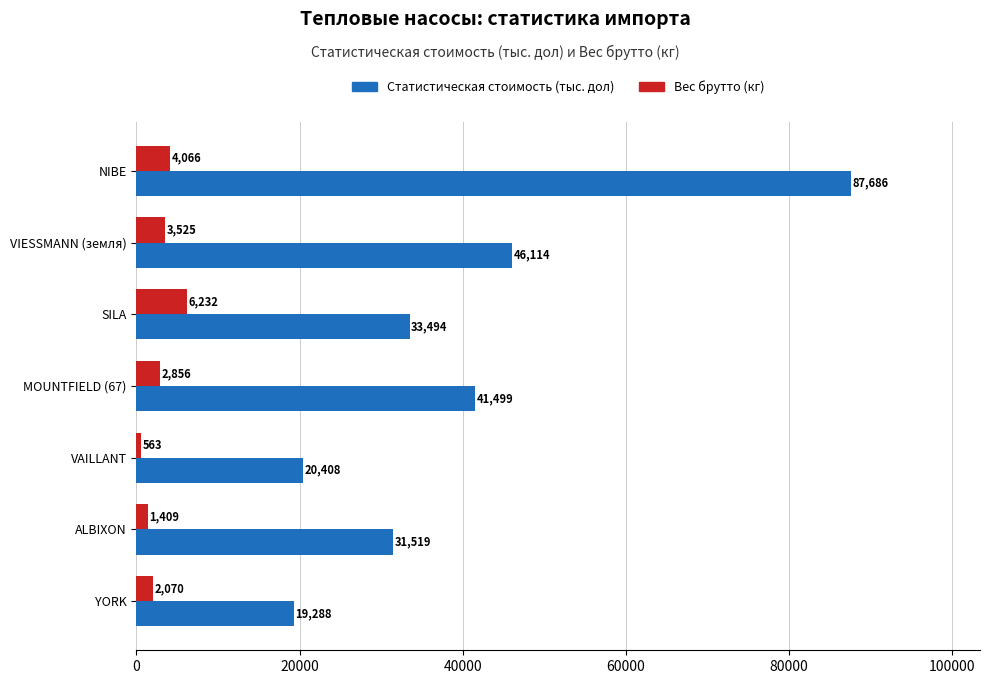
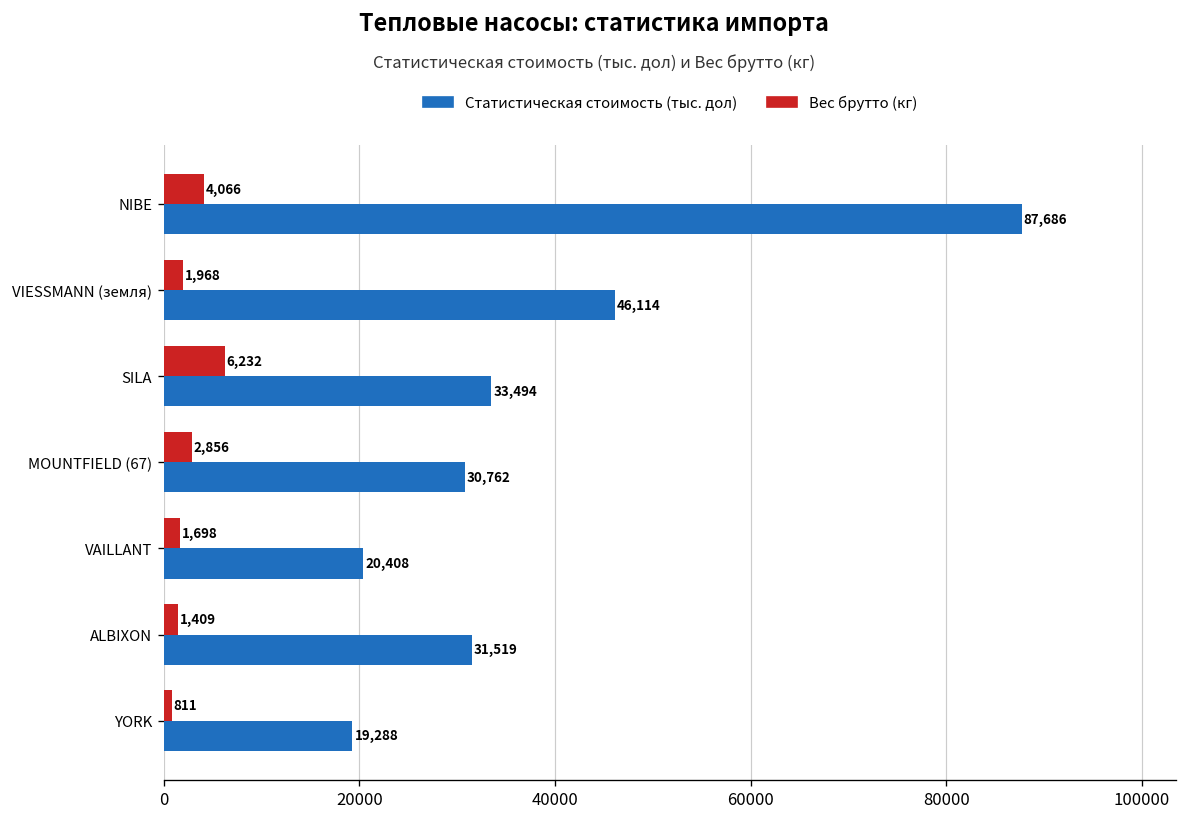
Вес брутто (кг), VIESSMANN (земля): 3,525 -> 1,968
Статистическая стоимость (тыс. дол), MOUNTFIELD (67): 41,499 -> 30,762
Вес брутто (кг), VAILLANT: 563 -> 1,698
Вес брутто (кг), YORK: 2,070 -> 811
